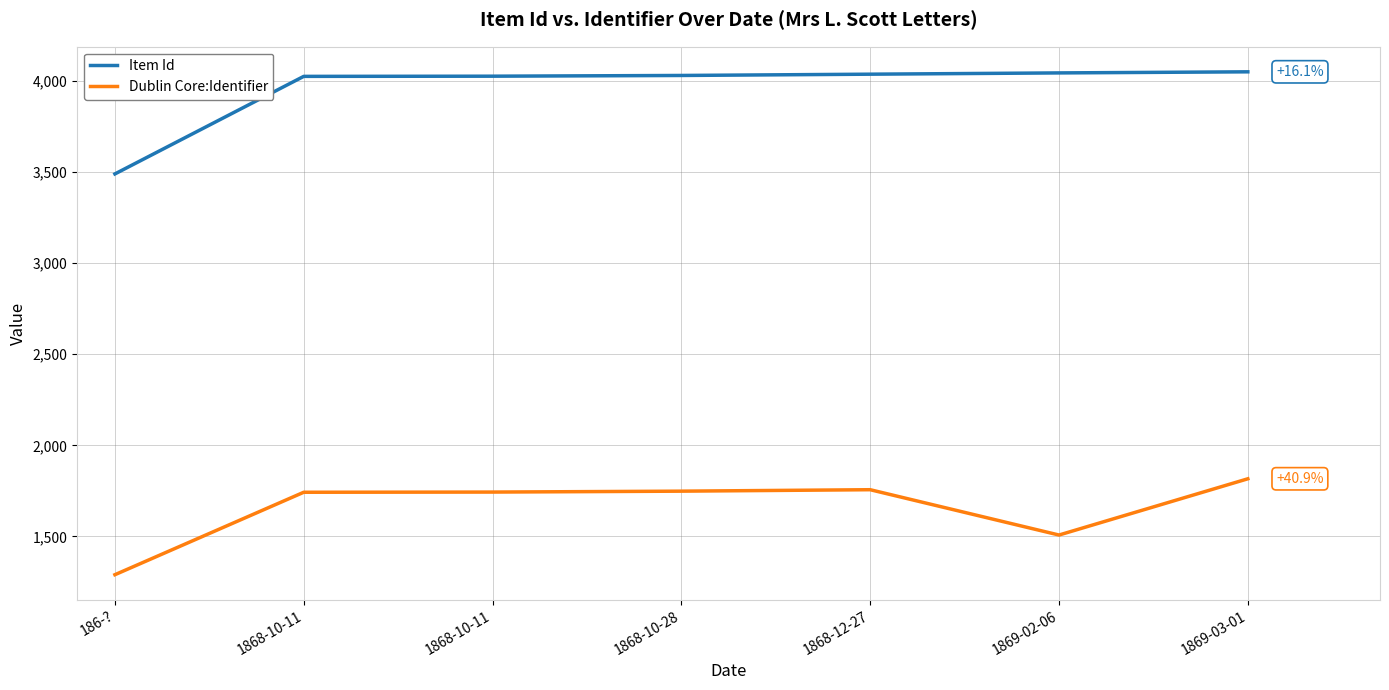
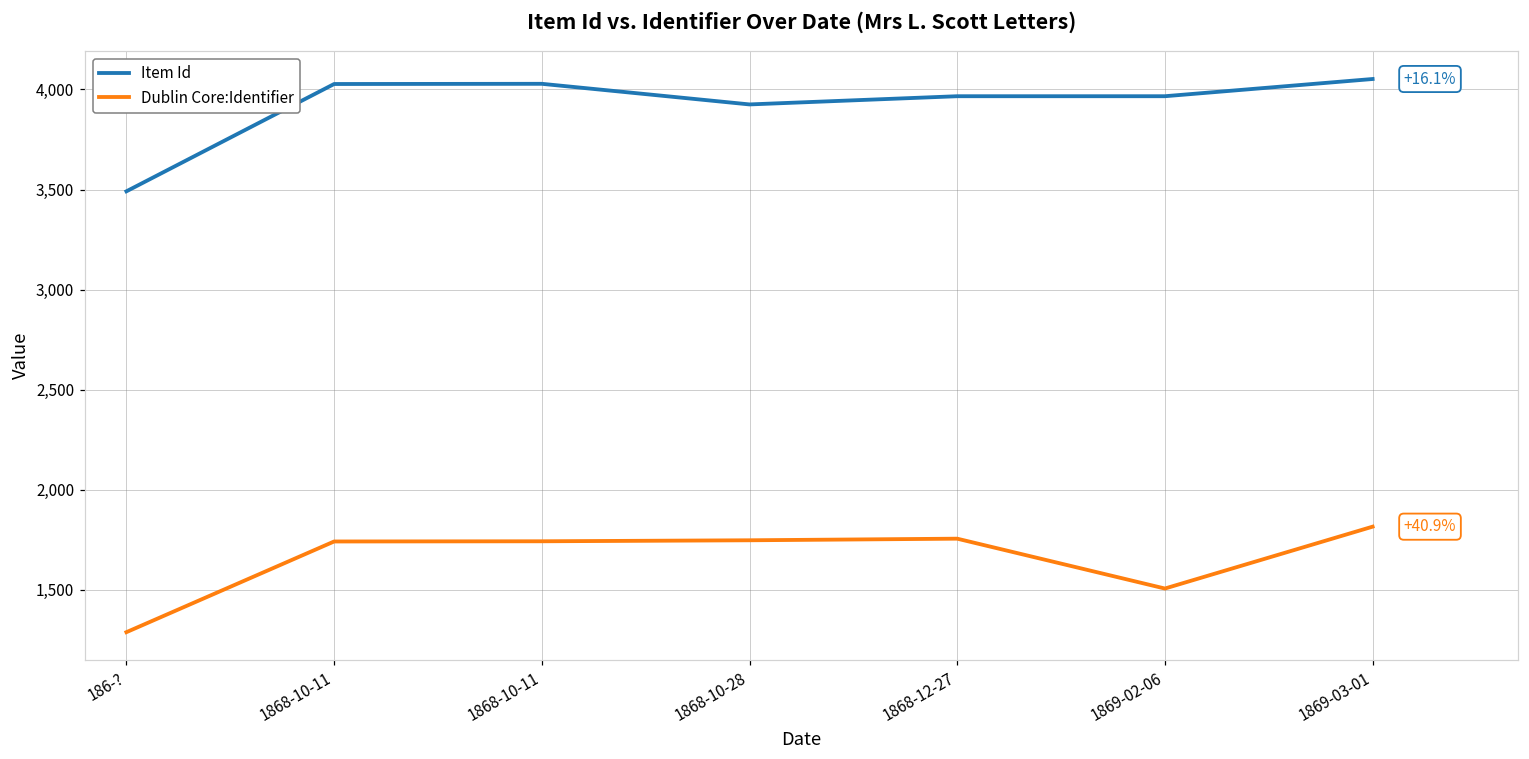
Item Id, 1868-10-28: 4,030 -> 3,930
Item Id, 1868-12-27: 4,040 -> 3,970
Item Id, 1869-02-06: 4,050 -> 3,970
